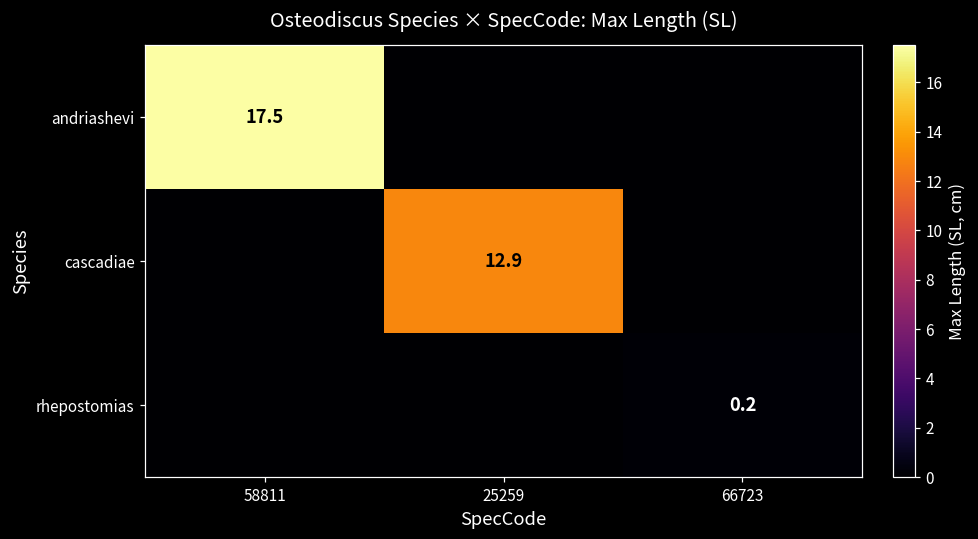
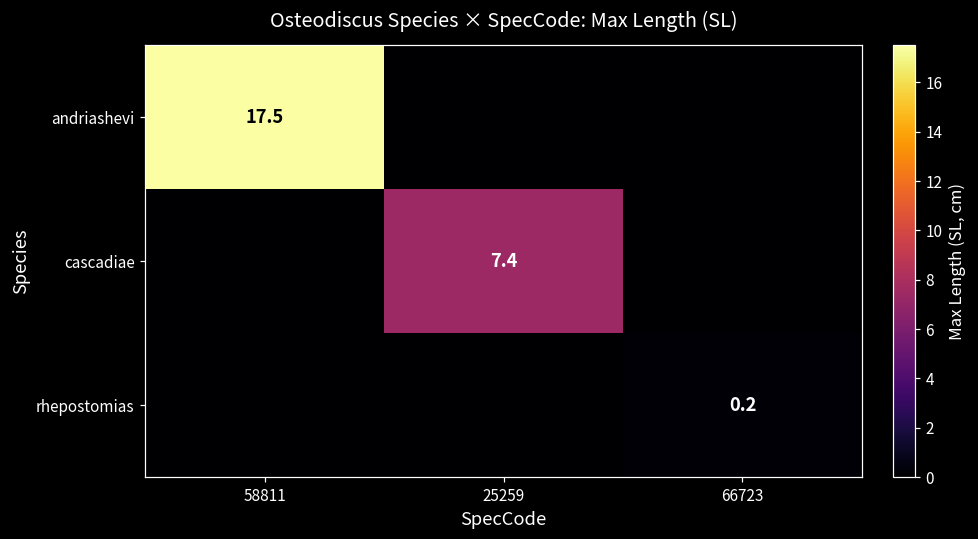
cascadiae, 25259: 12.9 -> 7.4
